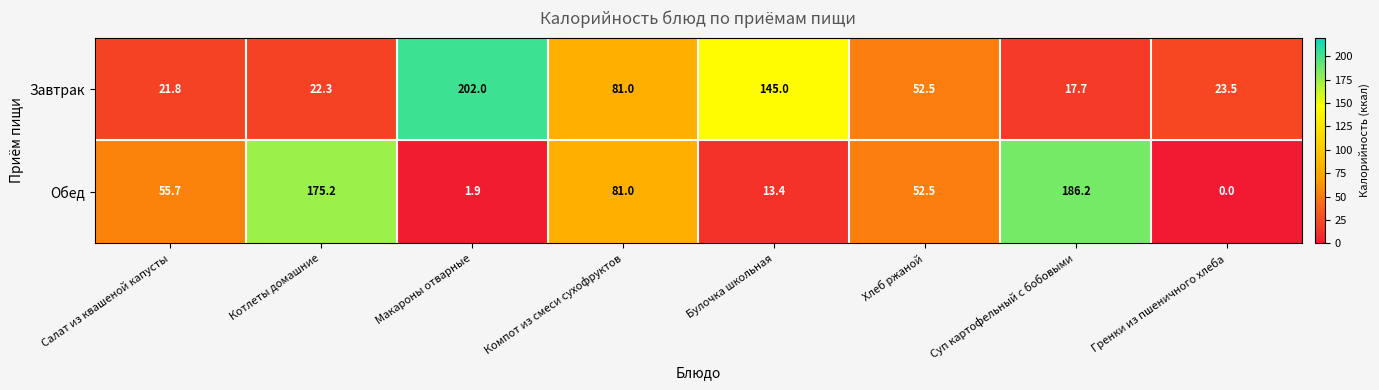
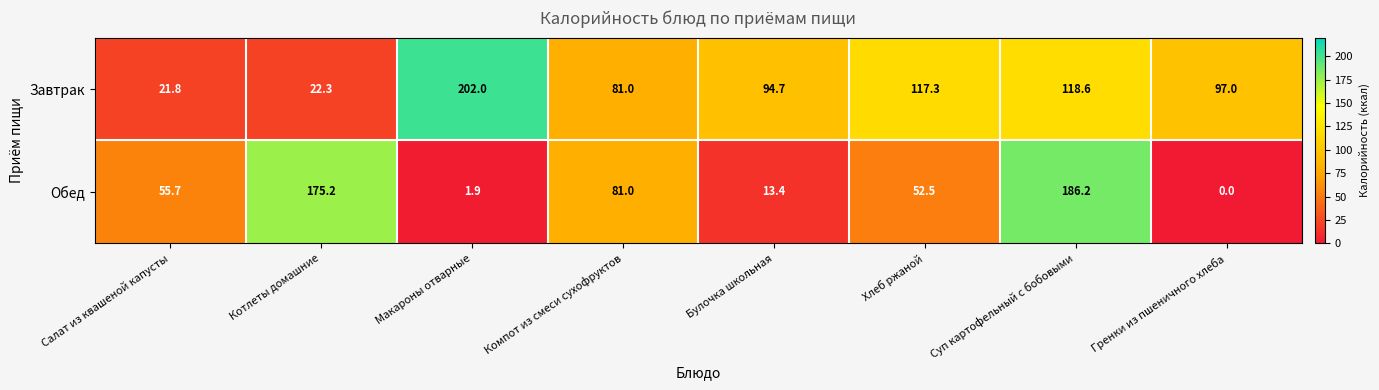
Завтрак, Булочка школьная: 145.0 -> 94.7
Завтрак, Хлеб ржаной: 52.5 -> 117.3
Завтрак, Суп картофельный с бобовыми: 17.7 -> 118.6
Завтрак, Гренки из пшеничного хлеба: 23.5 -> 97.0
